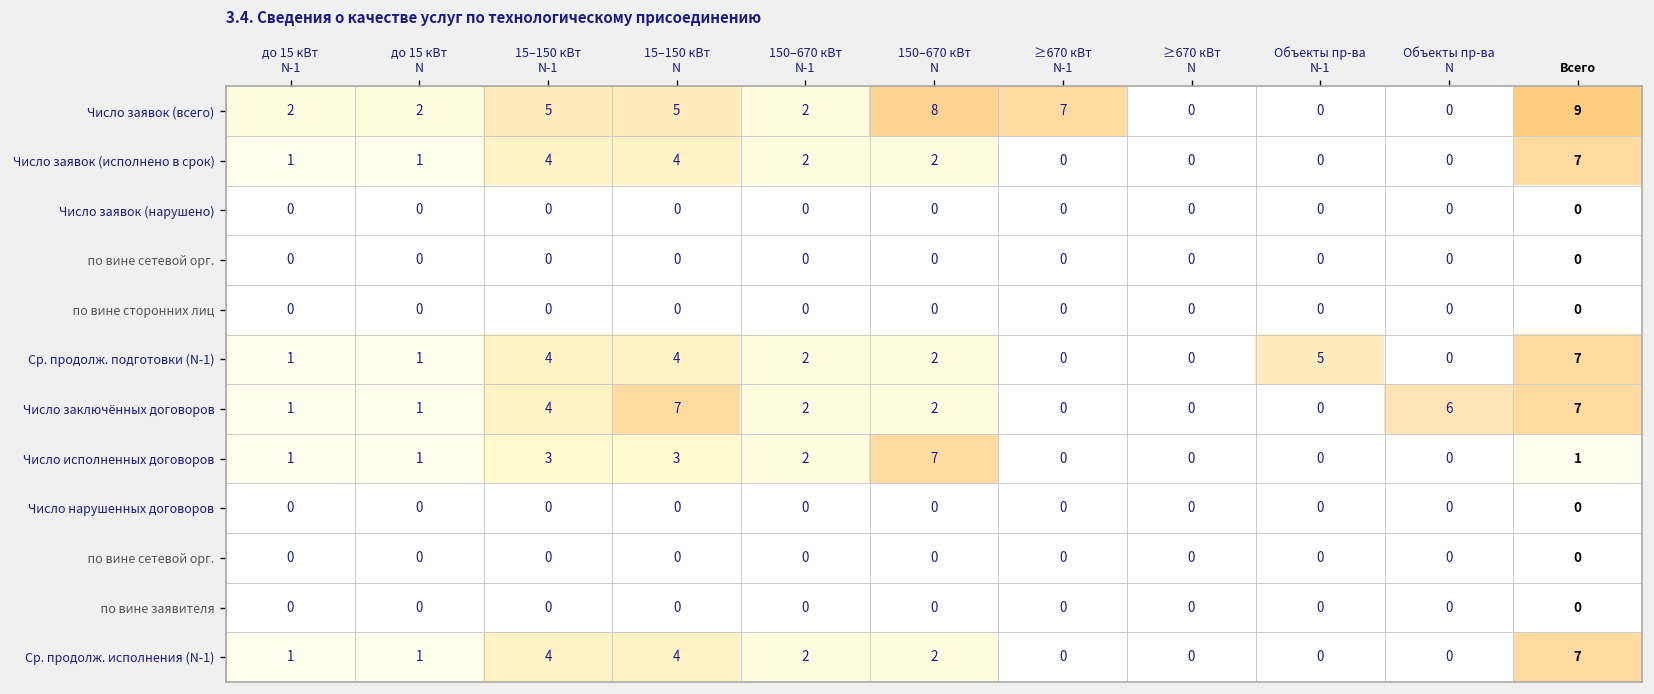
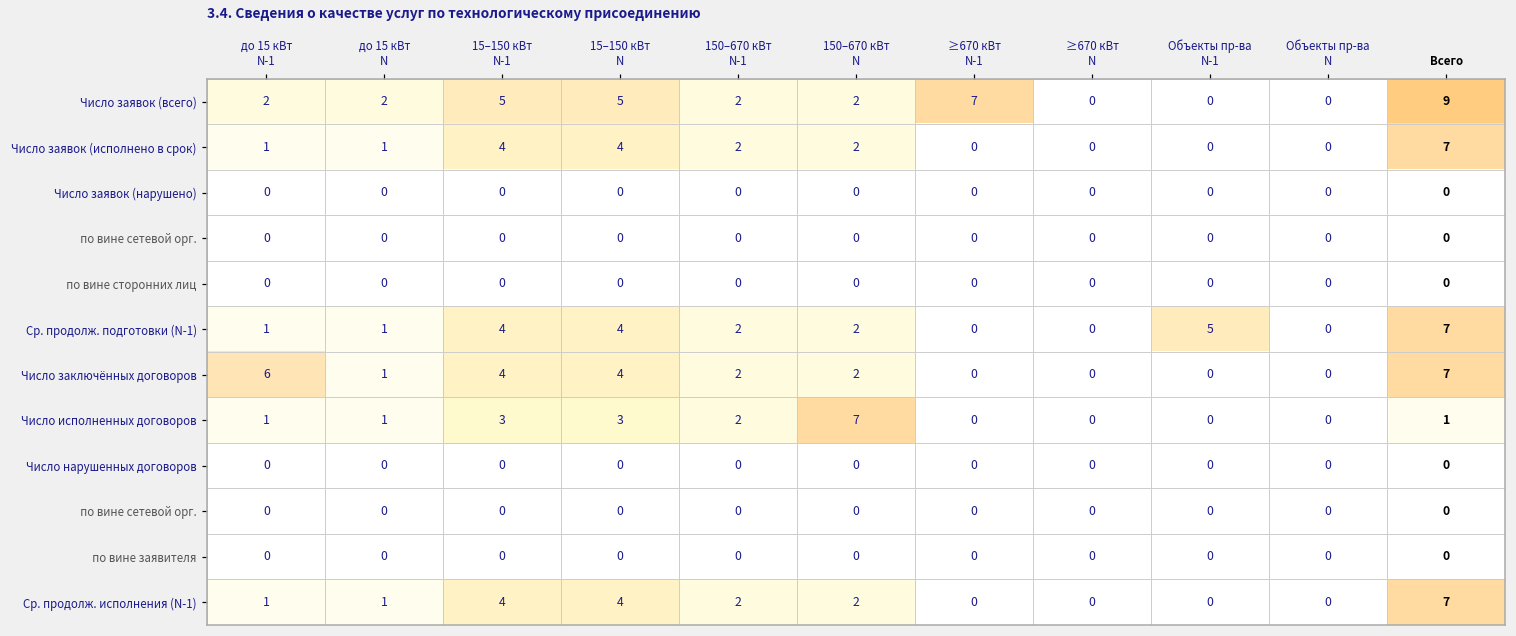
Число заявок (всего), 150–670 кВт N: 8 -> 2
Число заключённых договоров, до 15 кВт N-1: 1 -> 6
Число заключённых договоров, 15–150 кВт N: 7 -> 4
Число заключённых договоров, Объекты пр-ва N: 6 -> 0
